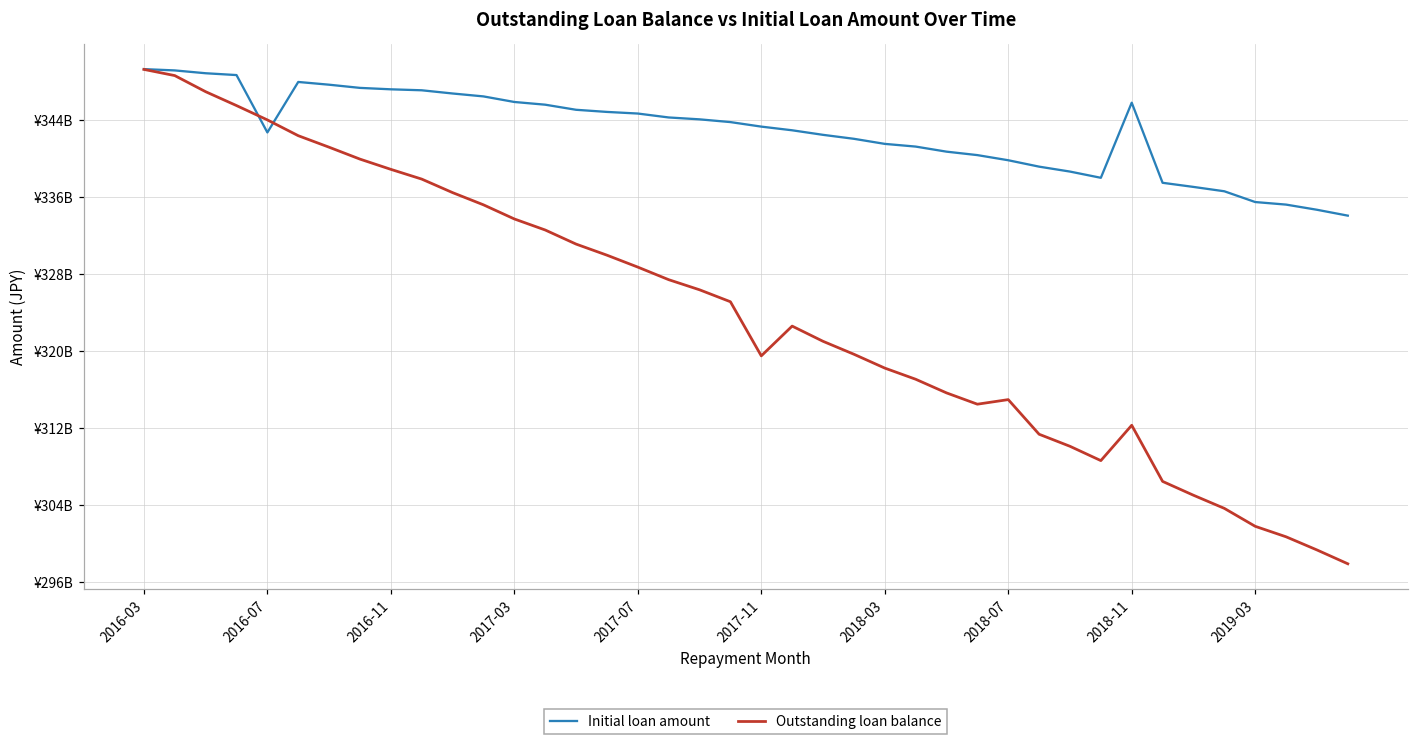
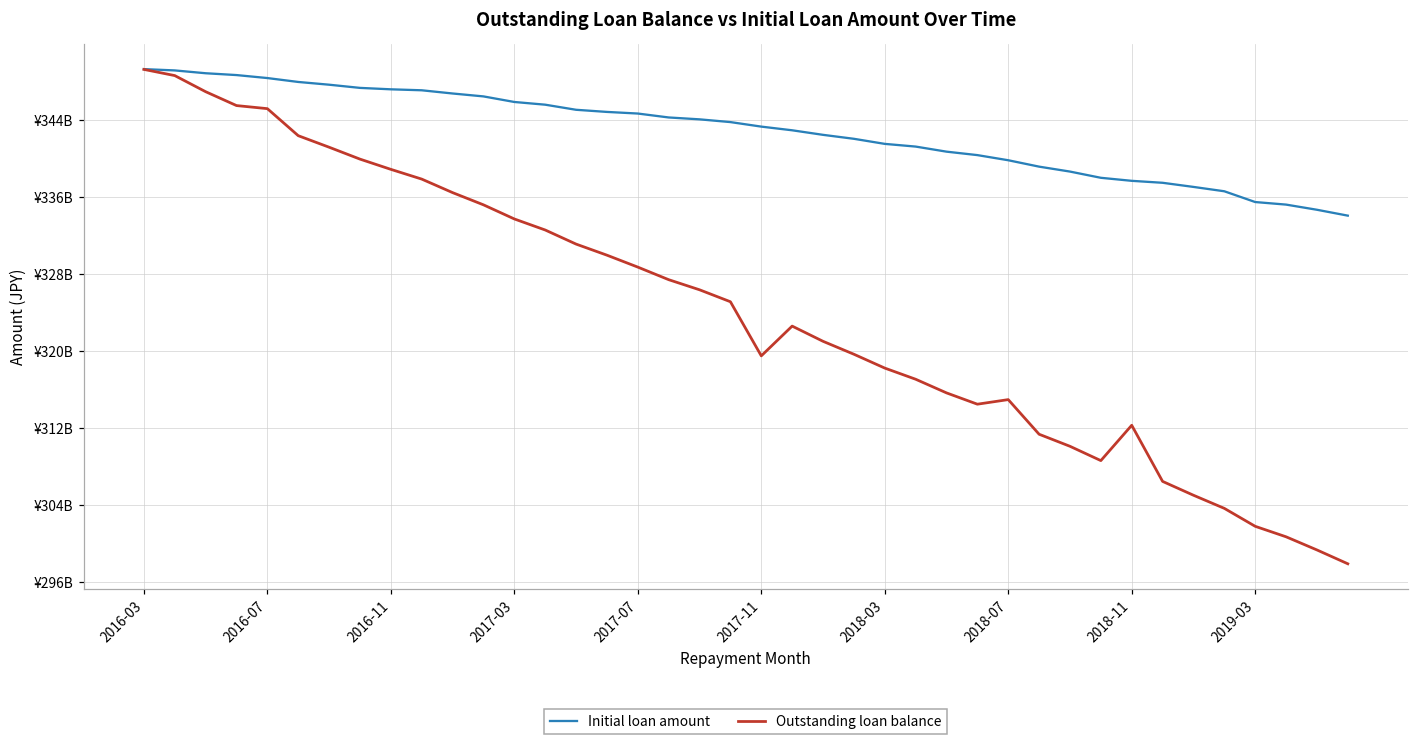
Initial loan amount, 2016-07: ¥343000000000 -> ¥348000000000
Outstanding loan balance, 2016-07: ¥344000000000 -> ¥345000000000
Initial loan amount, 2018-11: ¥346000000000 -> ¥338000000000
